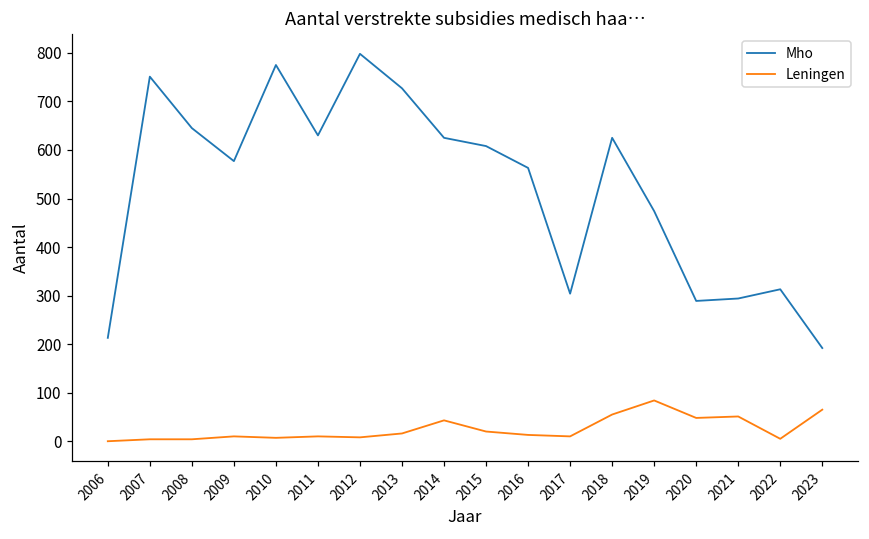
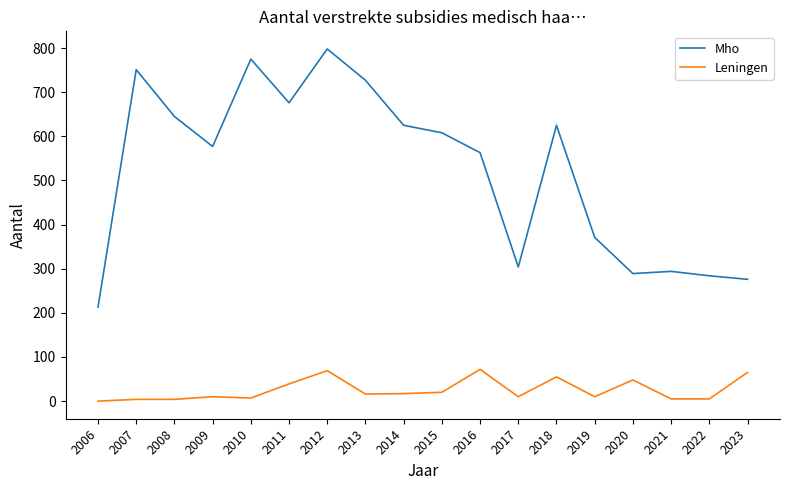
Mho, 2011: 630 -> 680
Leningen, 2011: 10 -> 40
Leningen, 2012: 10 -> 70
Leningen, 2014: 40 -> 20
Leningen, 2016: 10 -> 70
Mho, 2019: 470 -> 370
Leningen, 2019: 80 -> 10
Leningen, 2021: 50 -> 10
Mho, 2022: 310 -> 280
Mho, 2023: 190 -> 280
